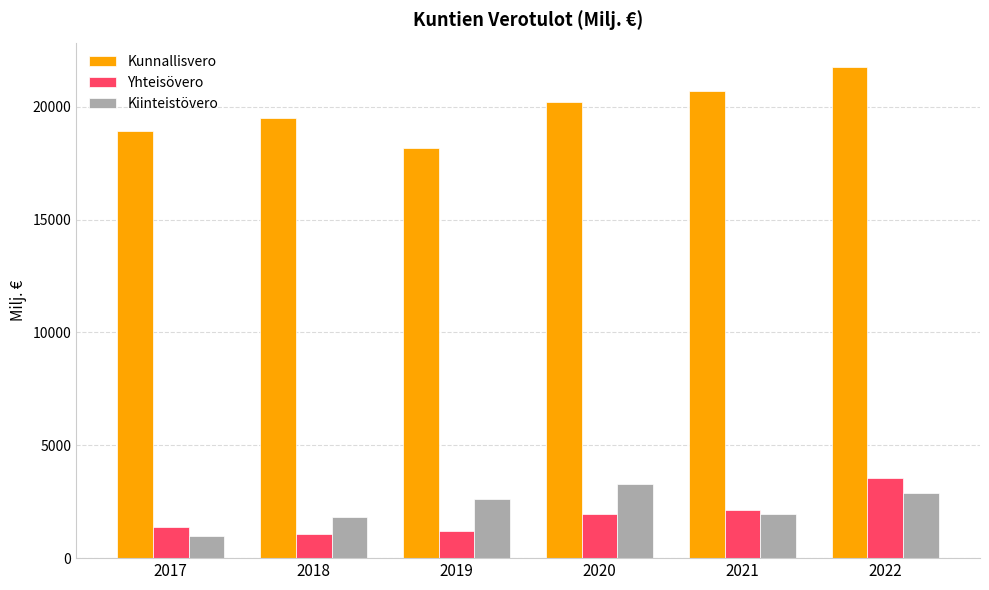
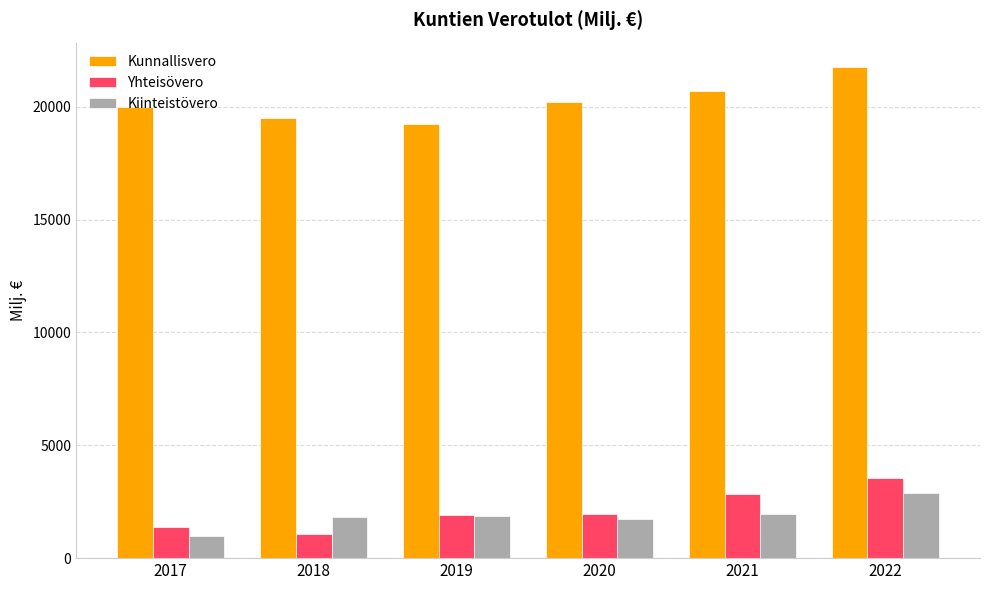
Kunnallisvero, 2017: 18900 -> 20000
Kunnallisvero, 2019: 18200 -> 19200
Yhteisövero, 2019: 1200 -> 1900
Kiinteistövero, 2019: 2600 -> 1900
Kiinteistövero, 2020: 3300 -> 1700
Yhteisövero, 2021: 2100 -> 2900
